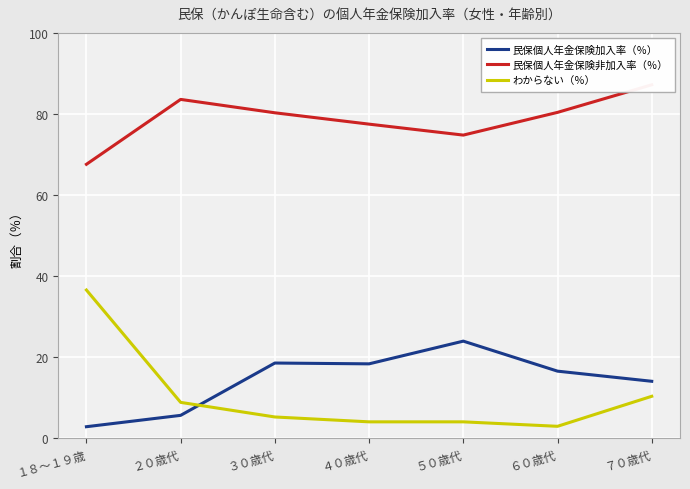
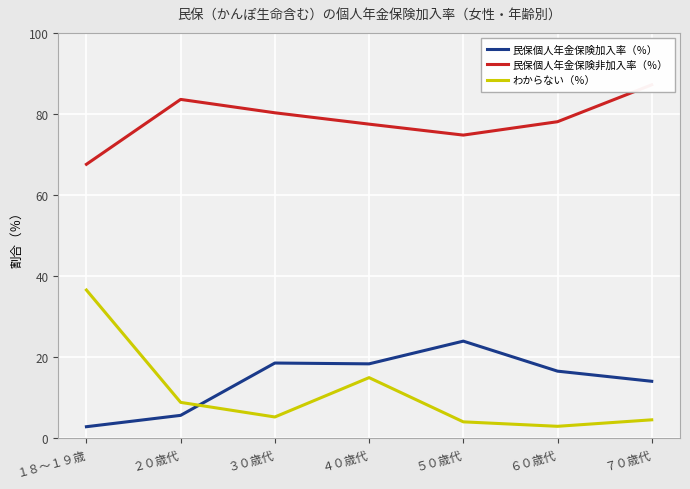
わからない（％）, ４０歳代: 4 -> 15
民保個人年金保険非加入率（％）, ６０歳代: 80 -> 78
わからない（％）, ７０歳代: 10 -> 5
